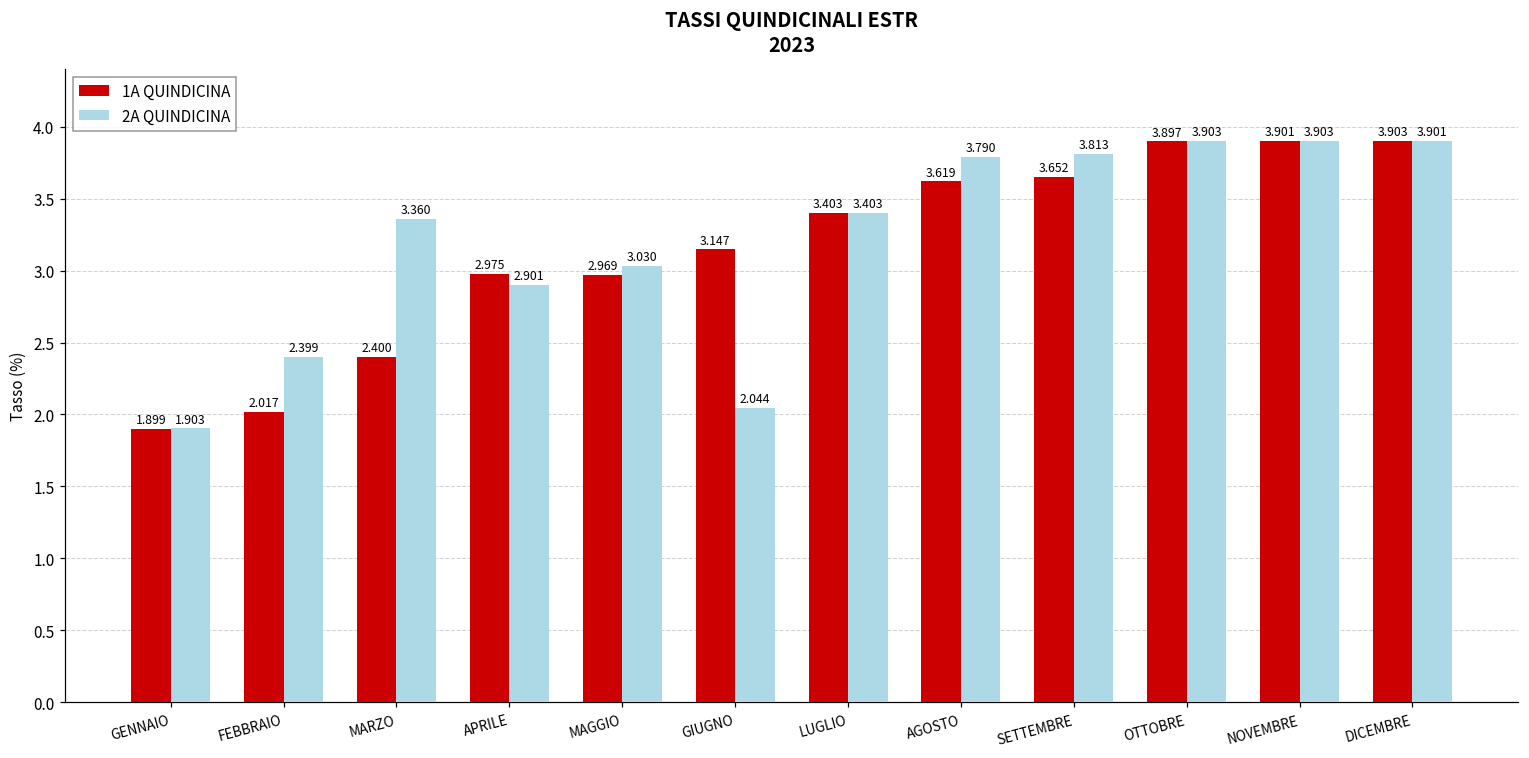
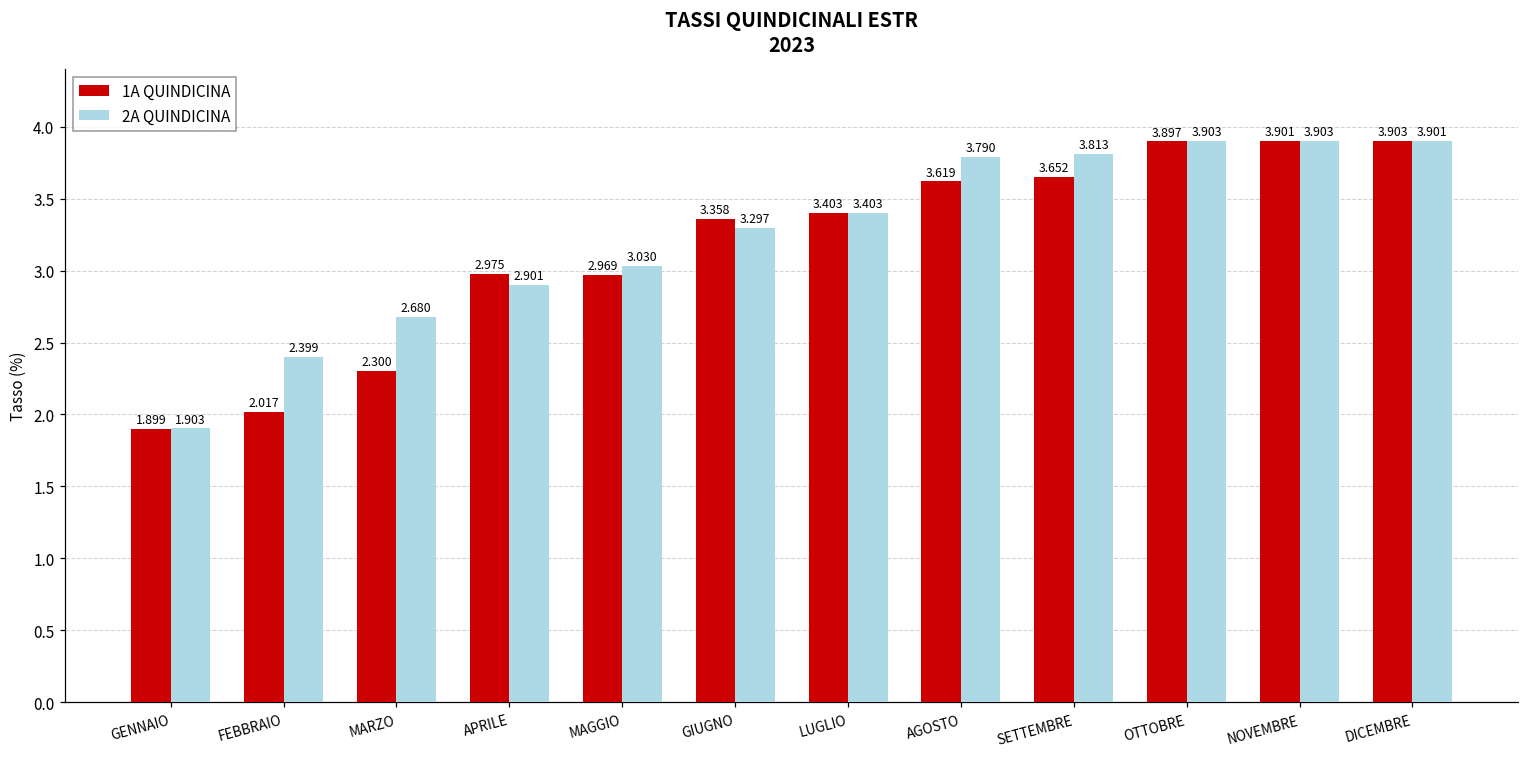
1A QUINDICINA, MARZO: 2.400 -> 2.300
2A QUINDICINA, MARZO: 3.360 -> 2.680
1A QUINDICINA, GIUGNO: 3.147 -> 3.358
2A QUINDICINA, GIUGNO: 2.044 -> 3.297
